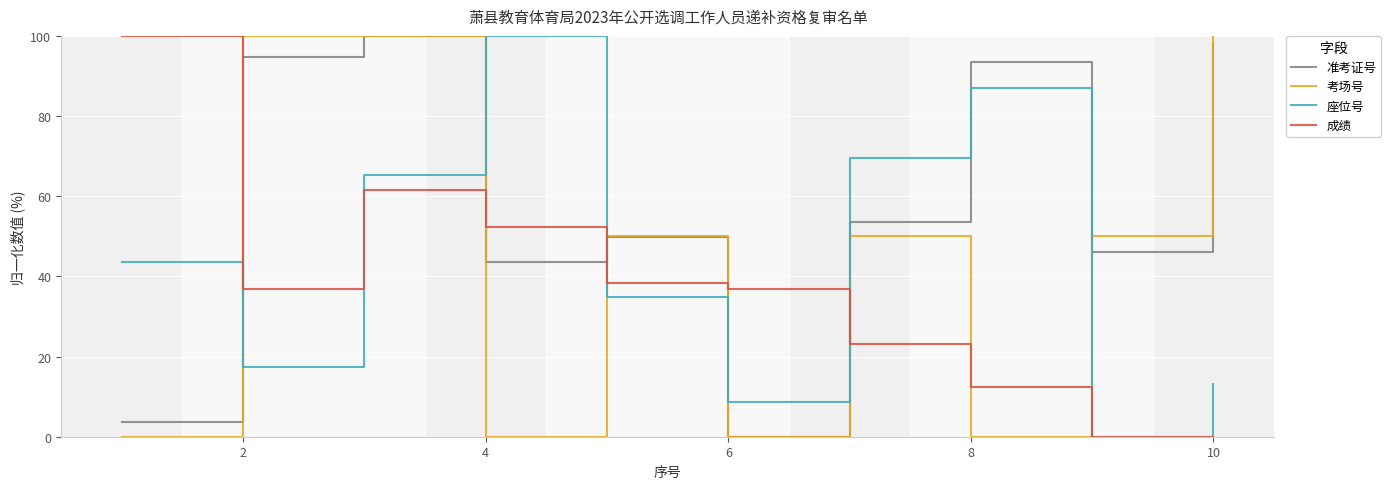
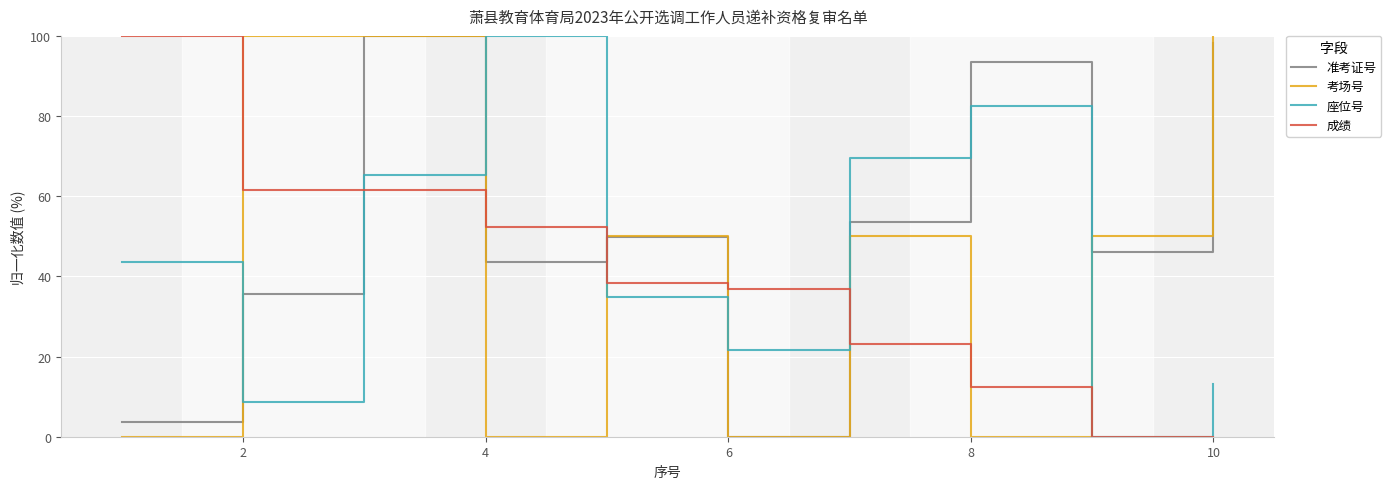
准考证号, 2: 95 -> 36
座位号, 2: 17 -> 9
成绩, 2: 37 -> 62
座位号, 6: 9 -> 22
座位号, 8: 87 -> 83
